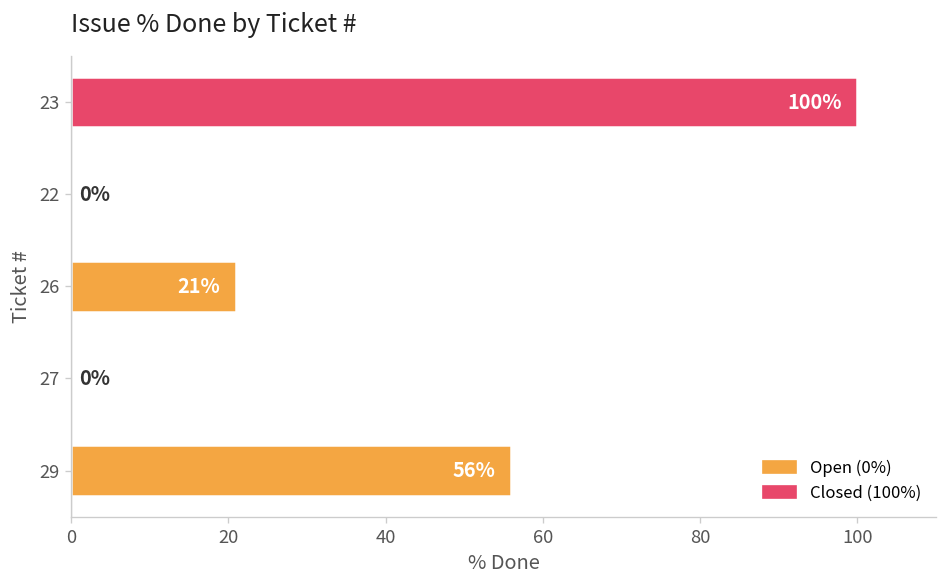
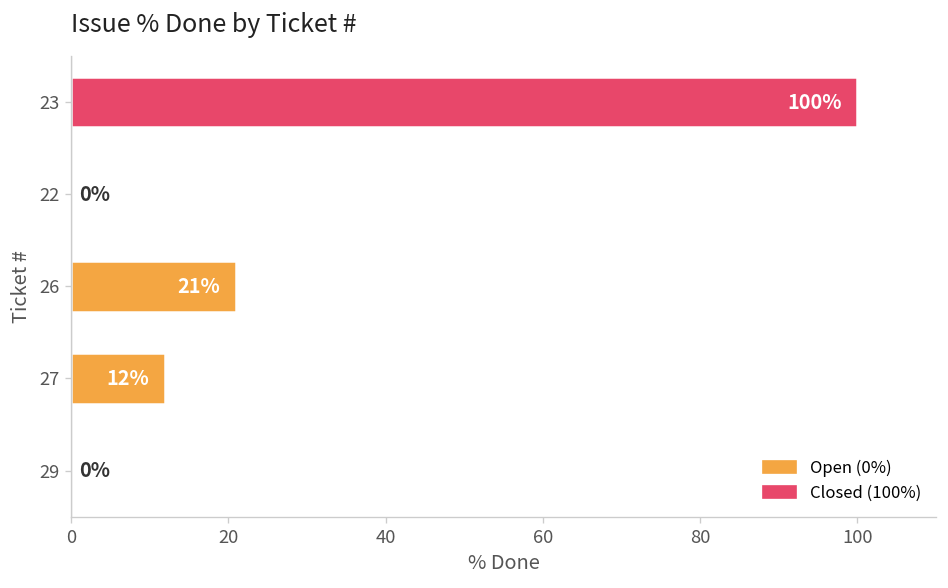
27: 0% -> 12%
29: 56% -> 0%
